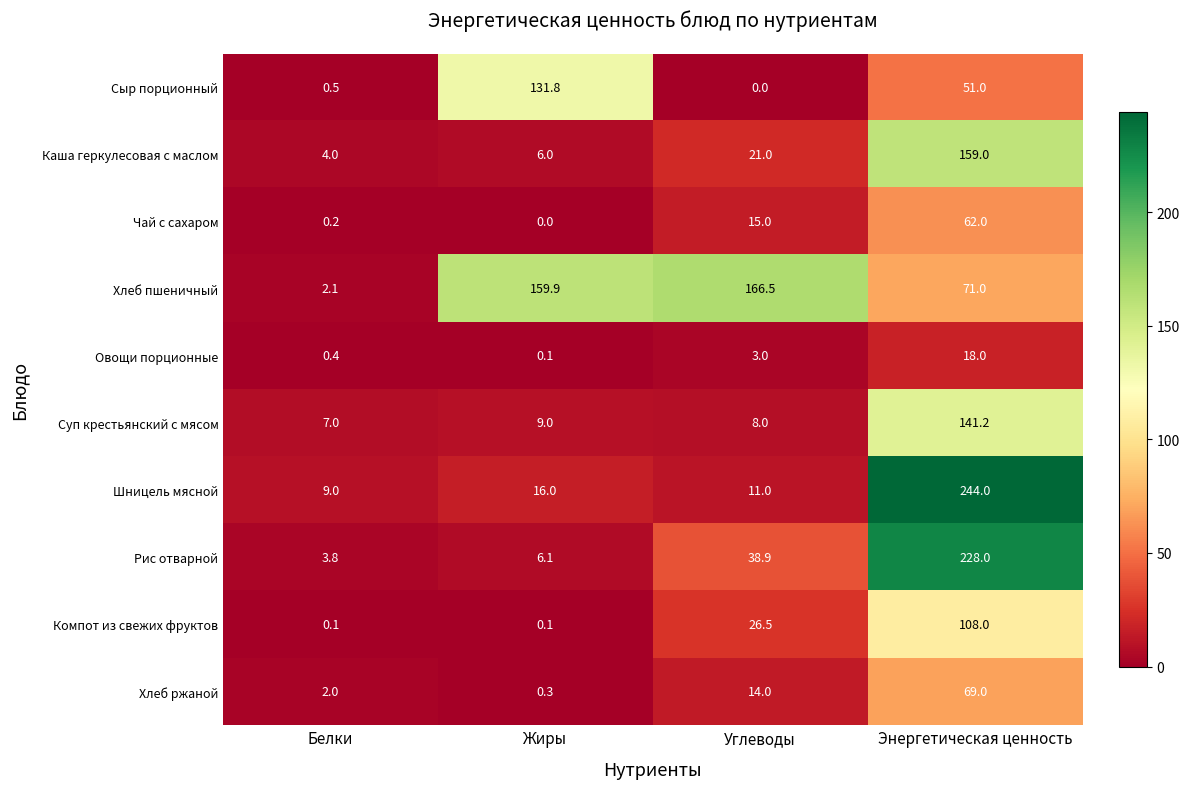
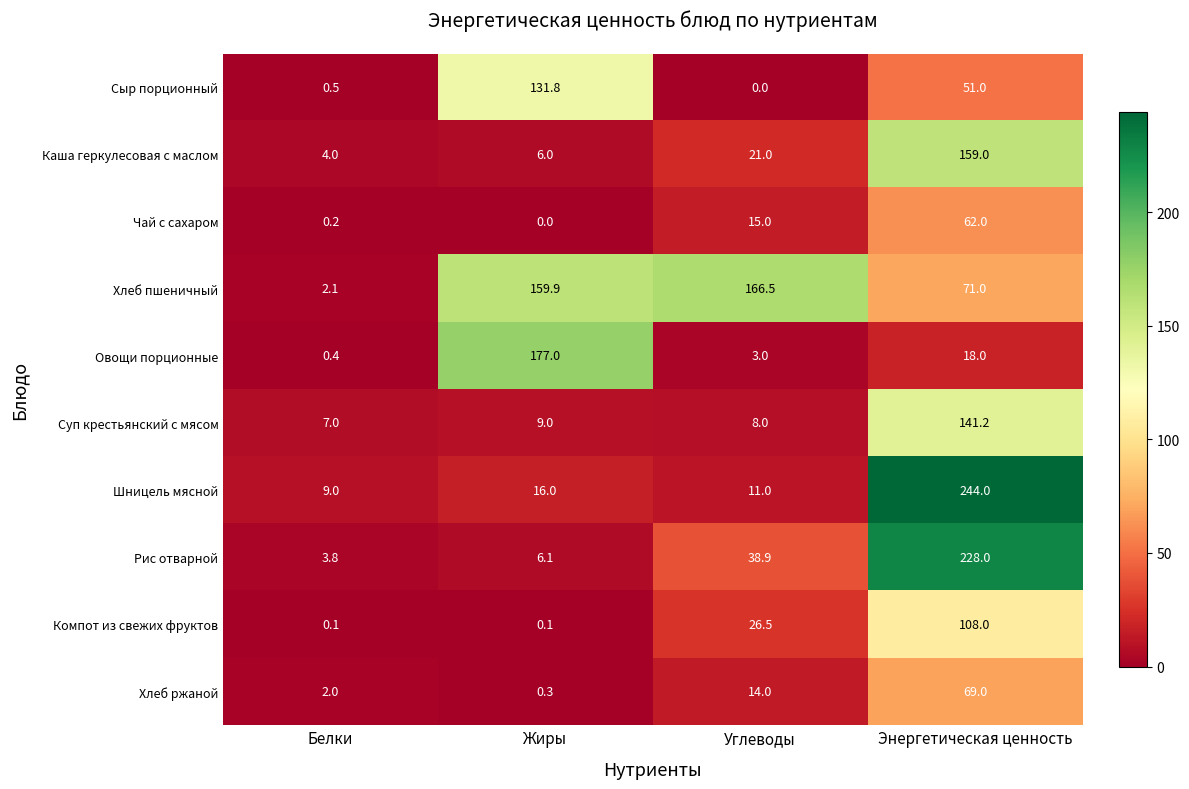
Овощи порционные, Жиры: 0.1 -> 177.0
